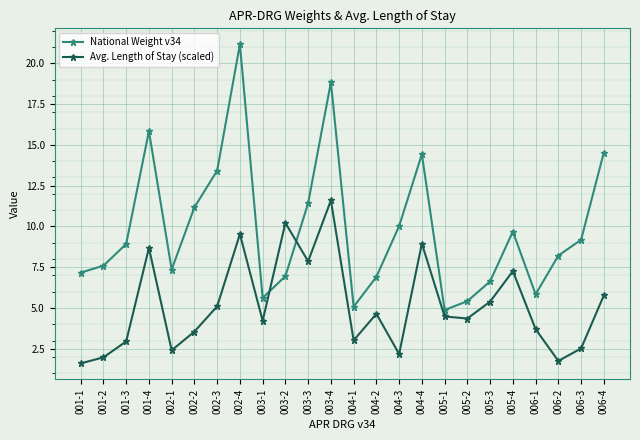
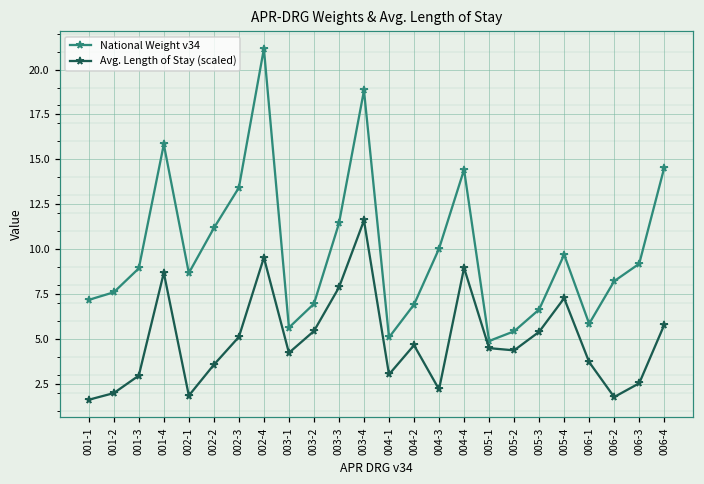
National Weight v34, 002-1: 7.4 -> 8.7
Avg. Length of Stay (scaled), 002-1: 2.4 -> 1.8
Avg. Length of Stay (scaled), 003-2: 10.2 -> 5.4
